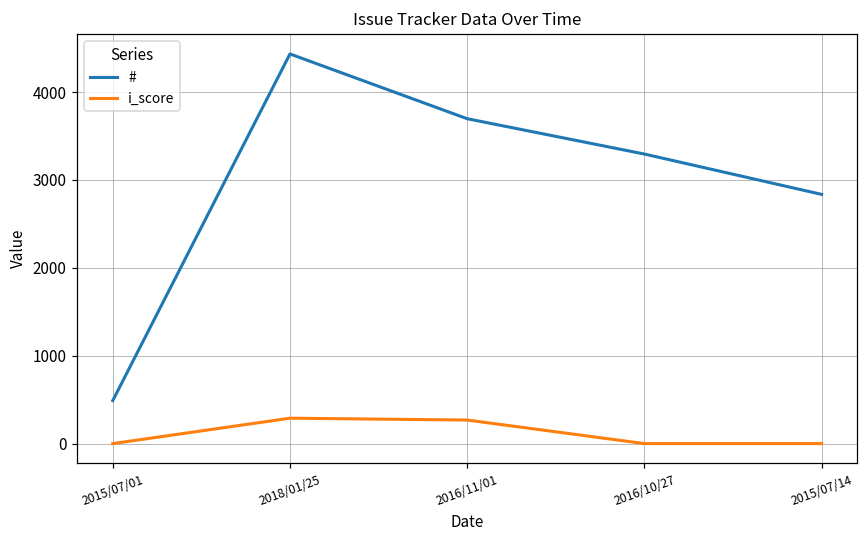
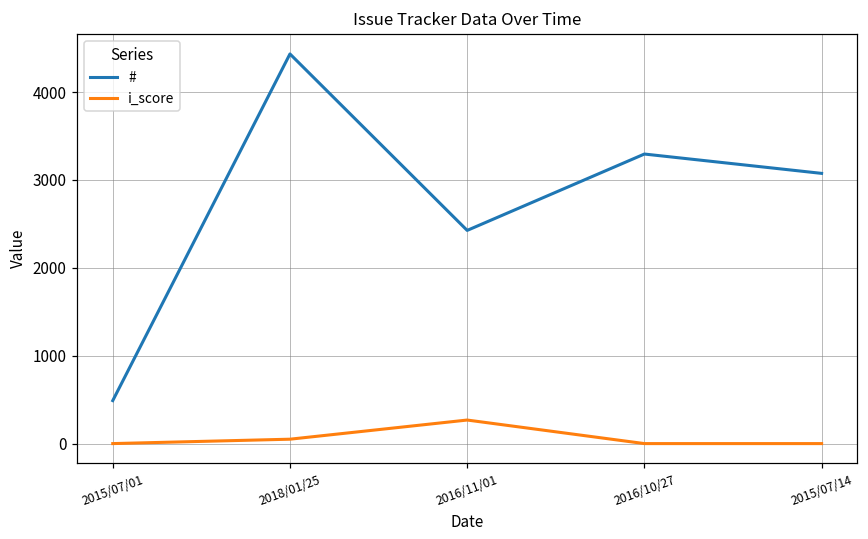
i_score, 2018/01/25: 300 -> 100
#, 2016/11/01: 3700 -> 2400
#, 2015/07/14: 2800 -> 3100
